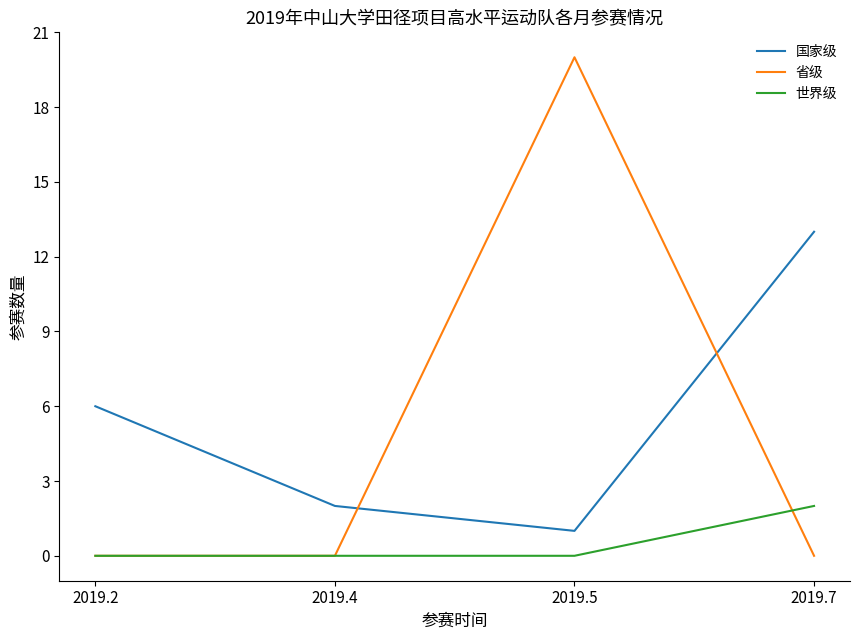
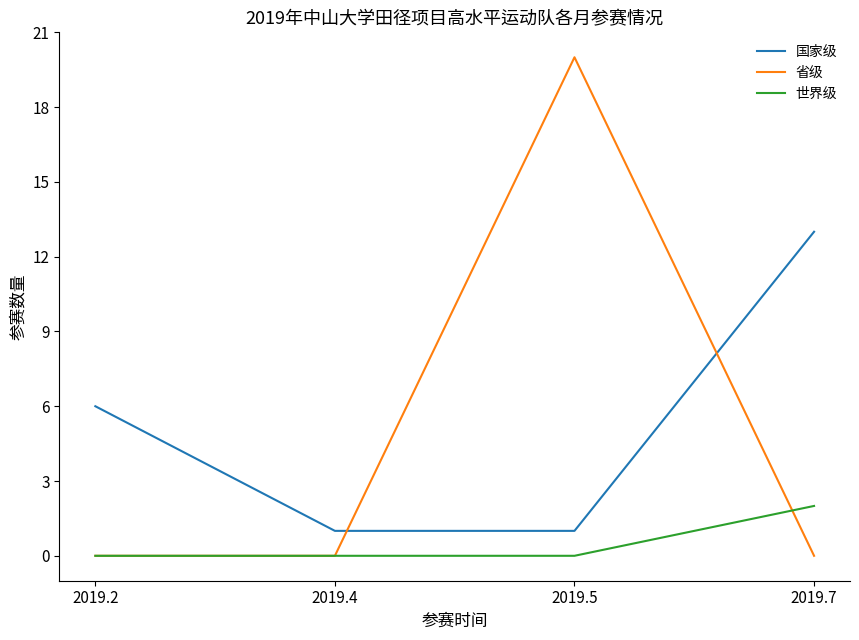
国家级, 2019.4: 2 -> 1
